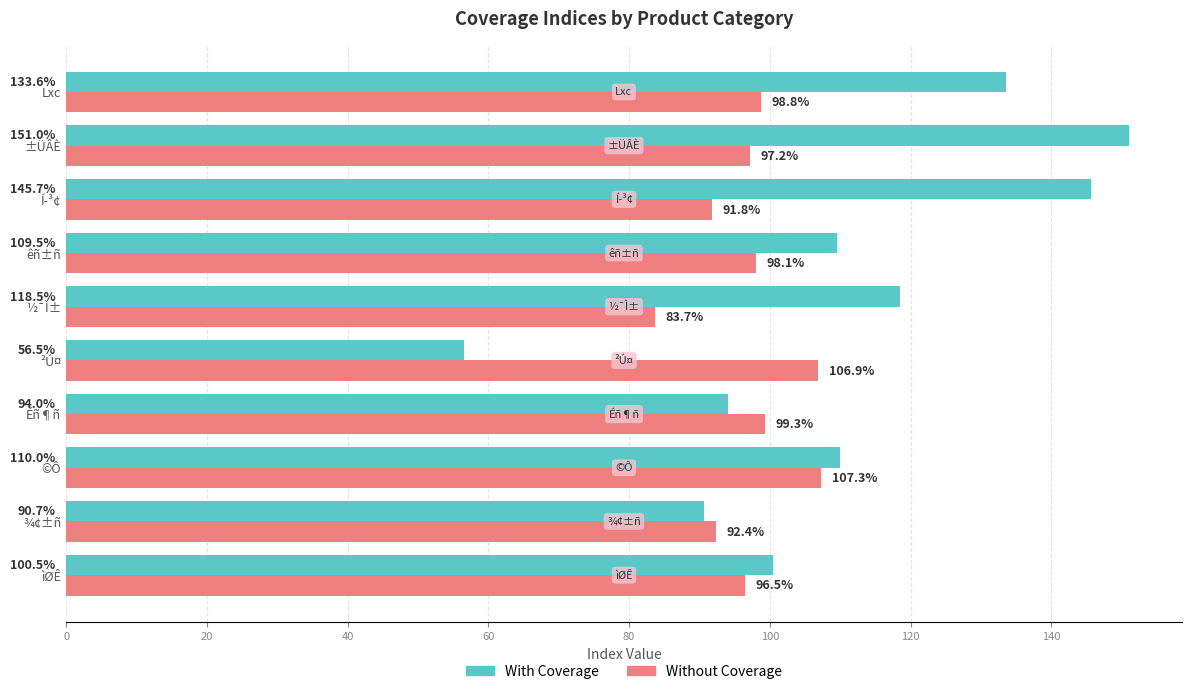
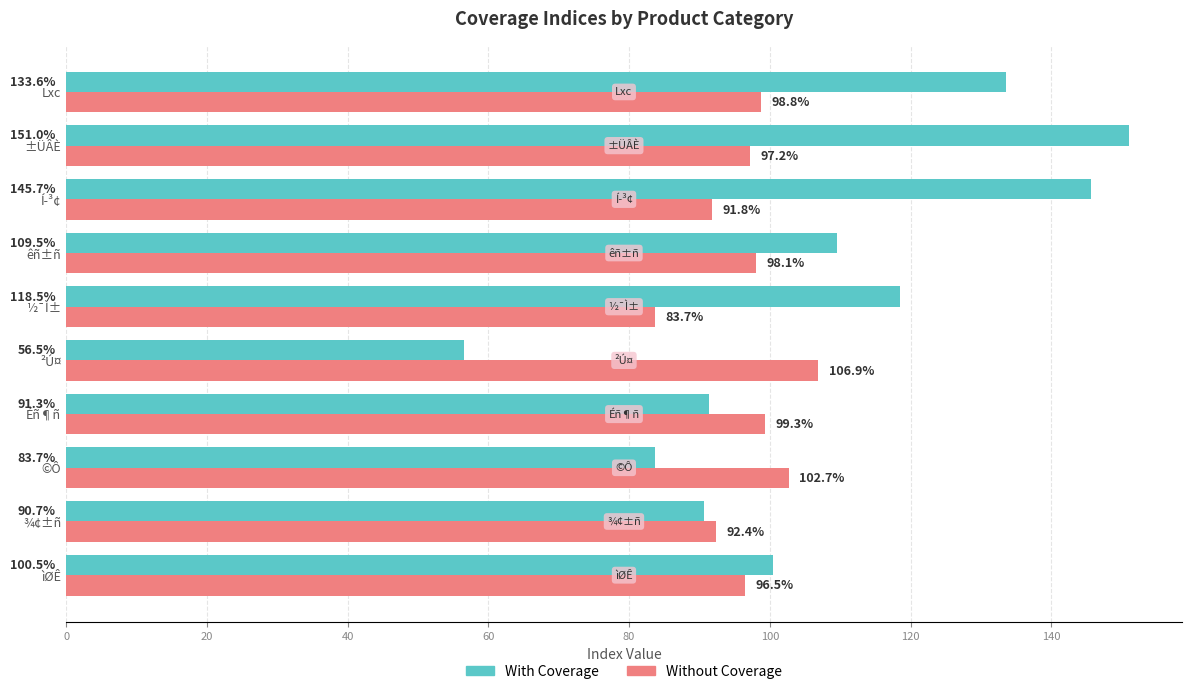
With Coverage, Éñ¶ñ: 94.0% -> 91.3%
With Coverage, ©Ô: 110.0% -> 83.7%
Without Coverage, ©Ô: 107.3% -> 102.7%
